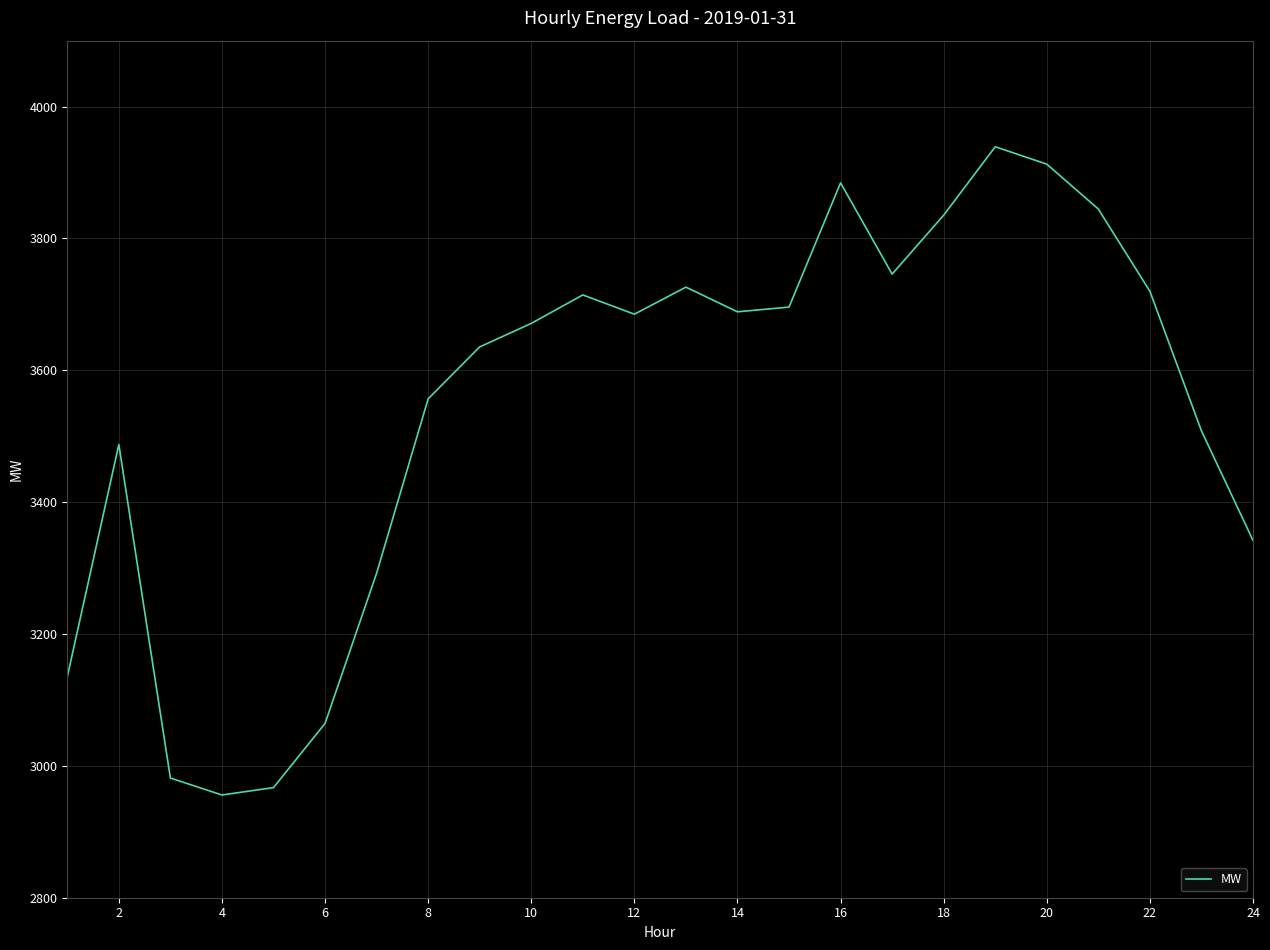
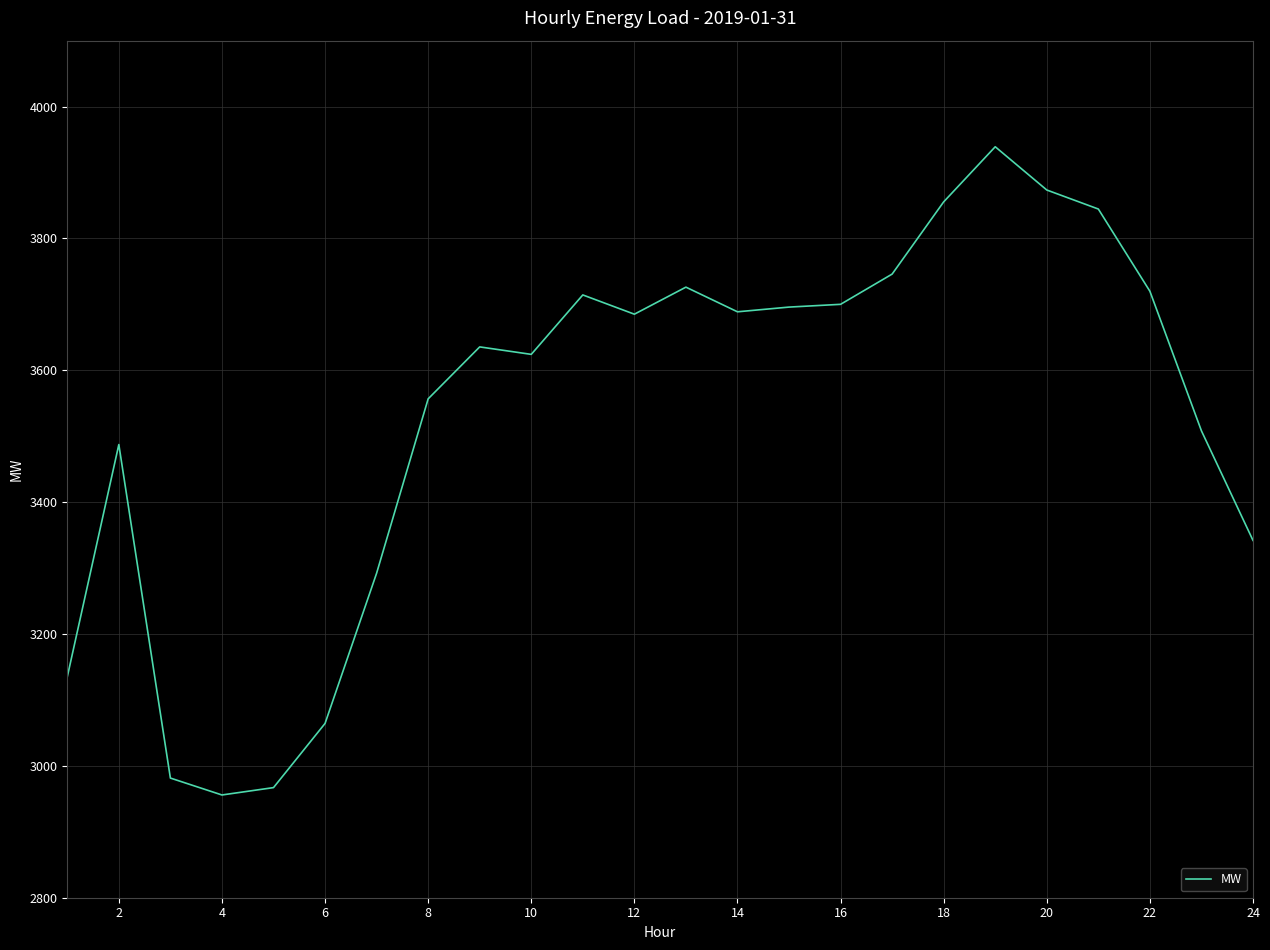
10: 3670 -> 3620
16: 3880 -> 3700
18: 3840 -> 3860
20: 3910 -> 3870
